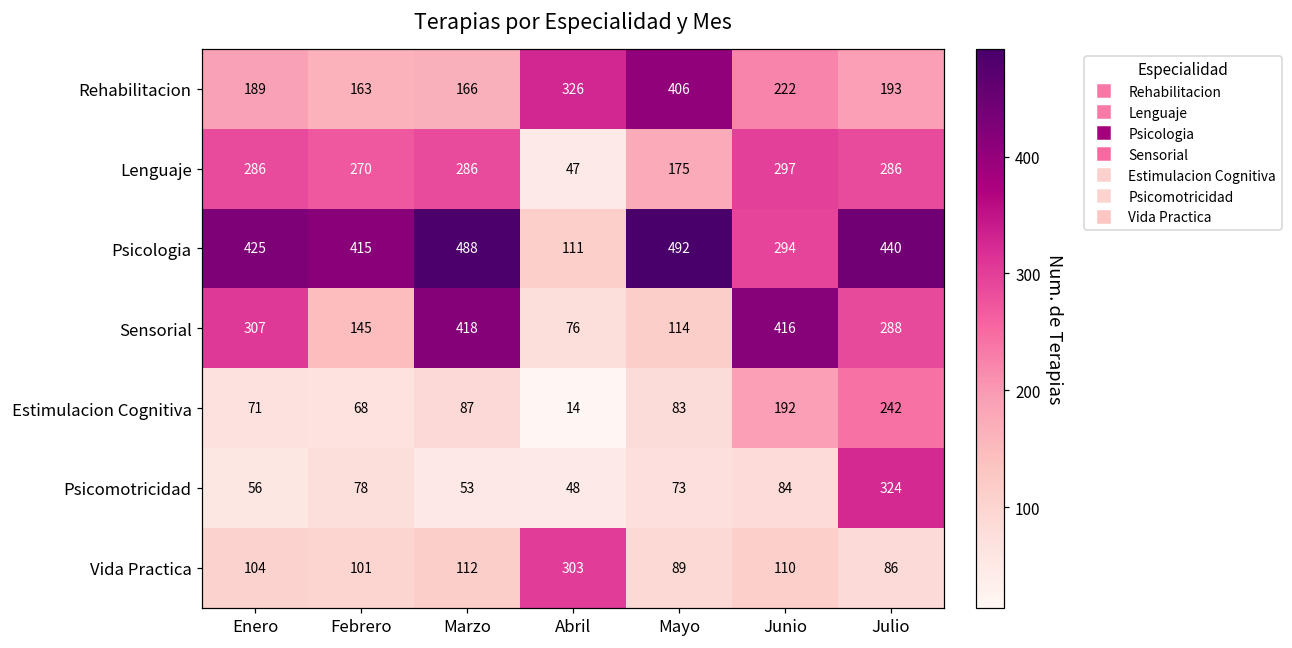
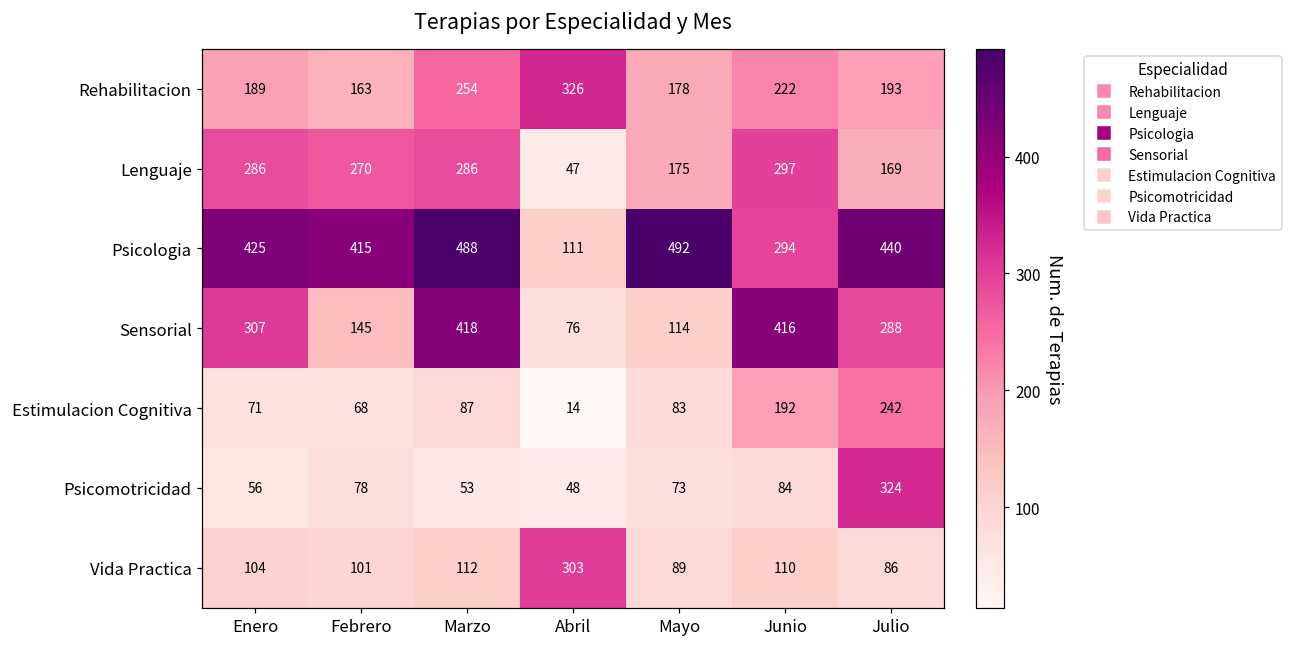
Rehabilitacion, Marzo: 166 -> 254
Rehabilitacion, Mayo: 406 -> 178
Lenguaje, Julio: 286 -> 169
